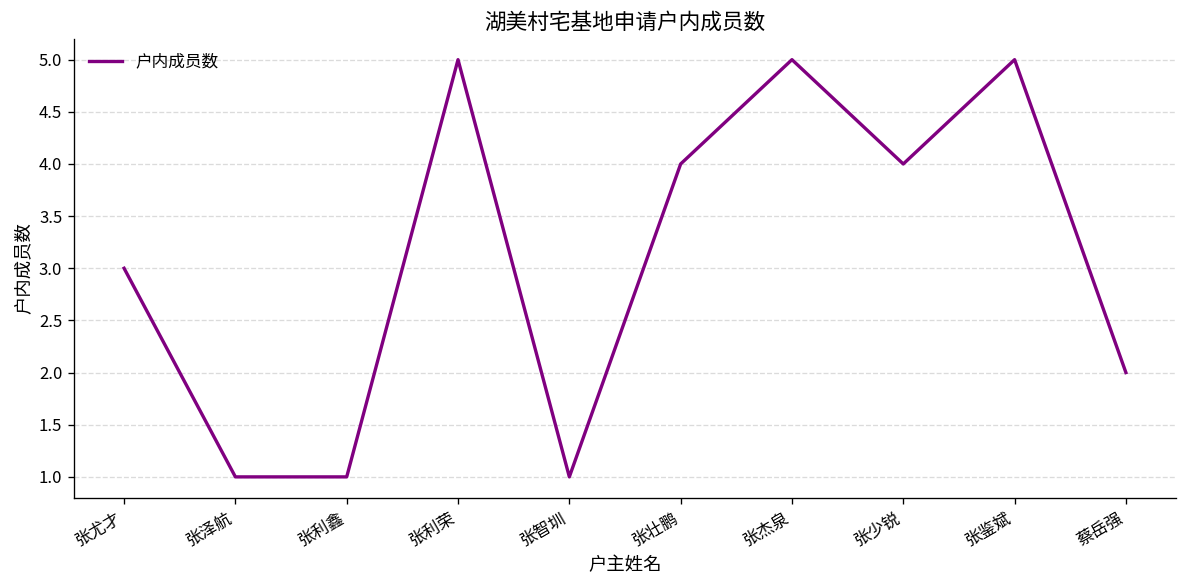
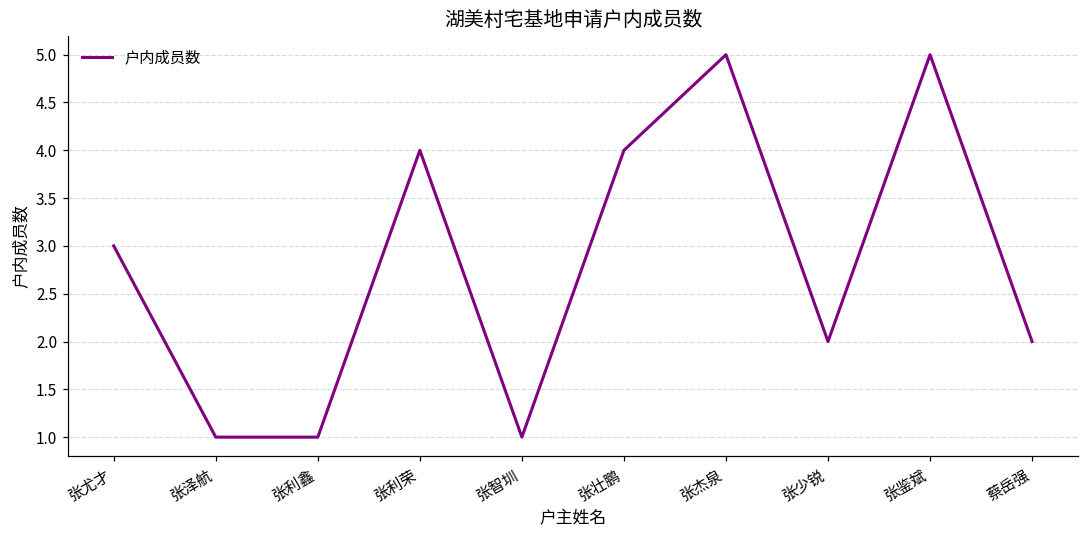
张利荣: 5 -> 4
张少锐: 4 -> 2
